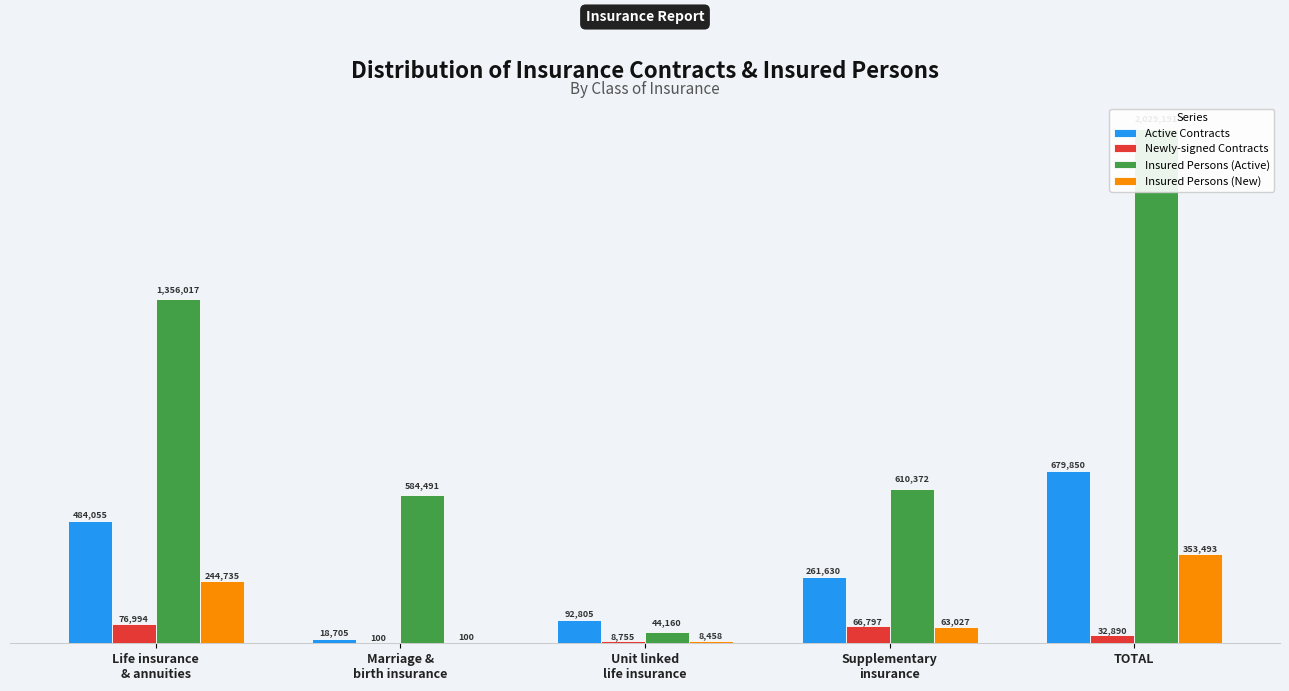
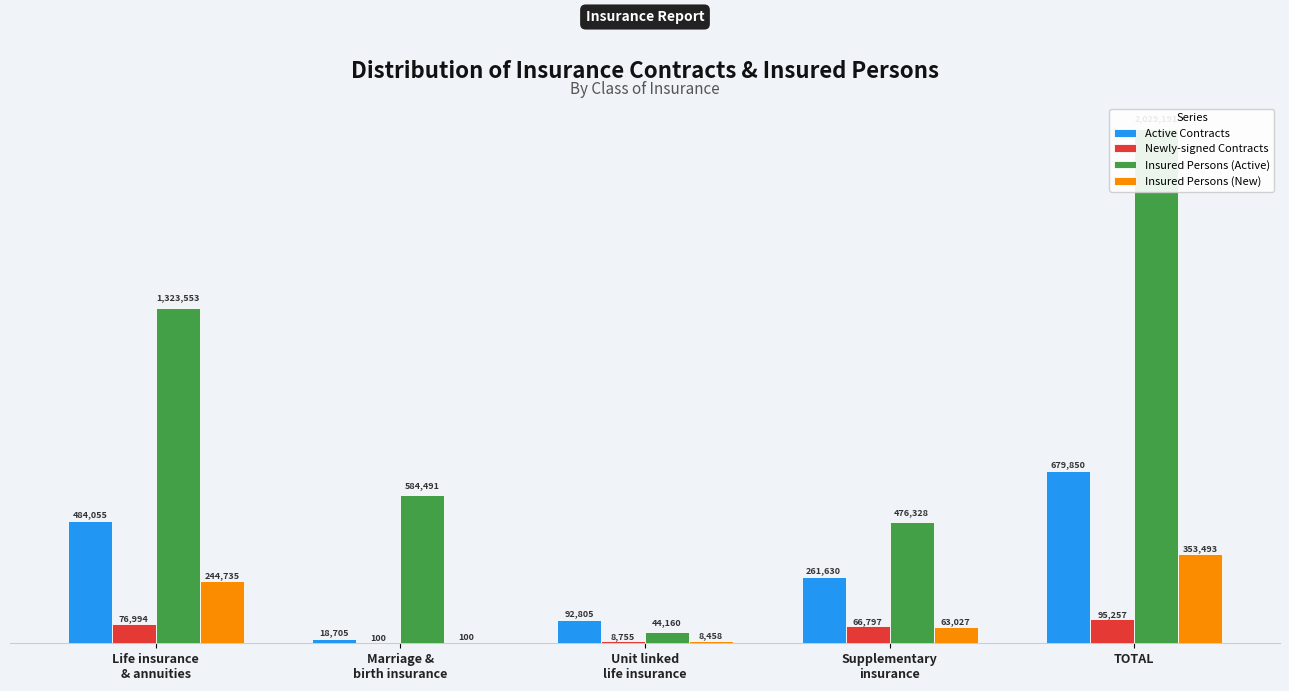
Insured Persons (Active), Life insurance & annuities: 1,356,017 -> 1,323,553
Insured Persons (Active), Supplementary insurance: 610,372 -> 476,328
Newly-signed Contracts, TOTAL: 32,890 -> 95,257
